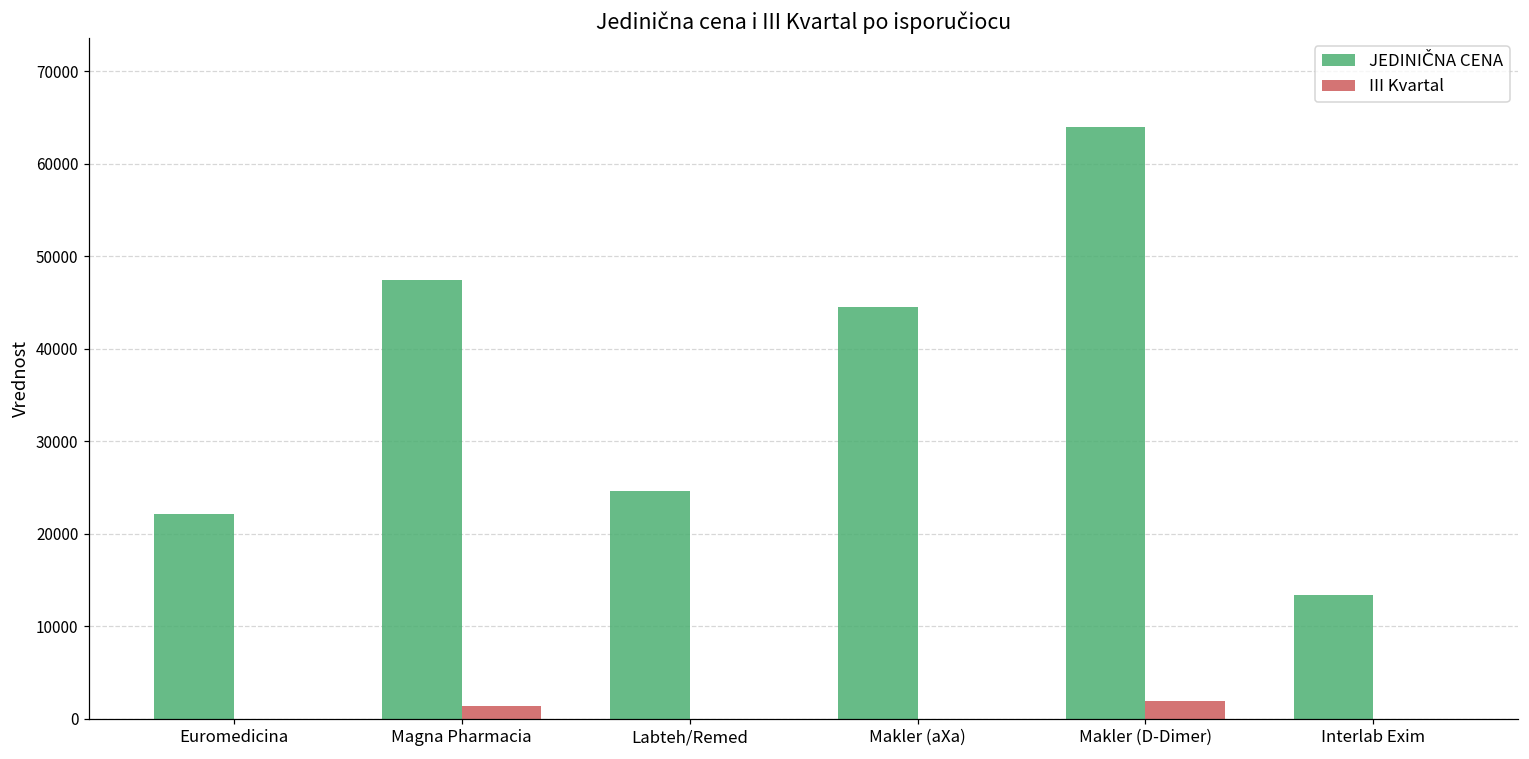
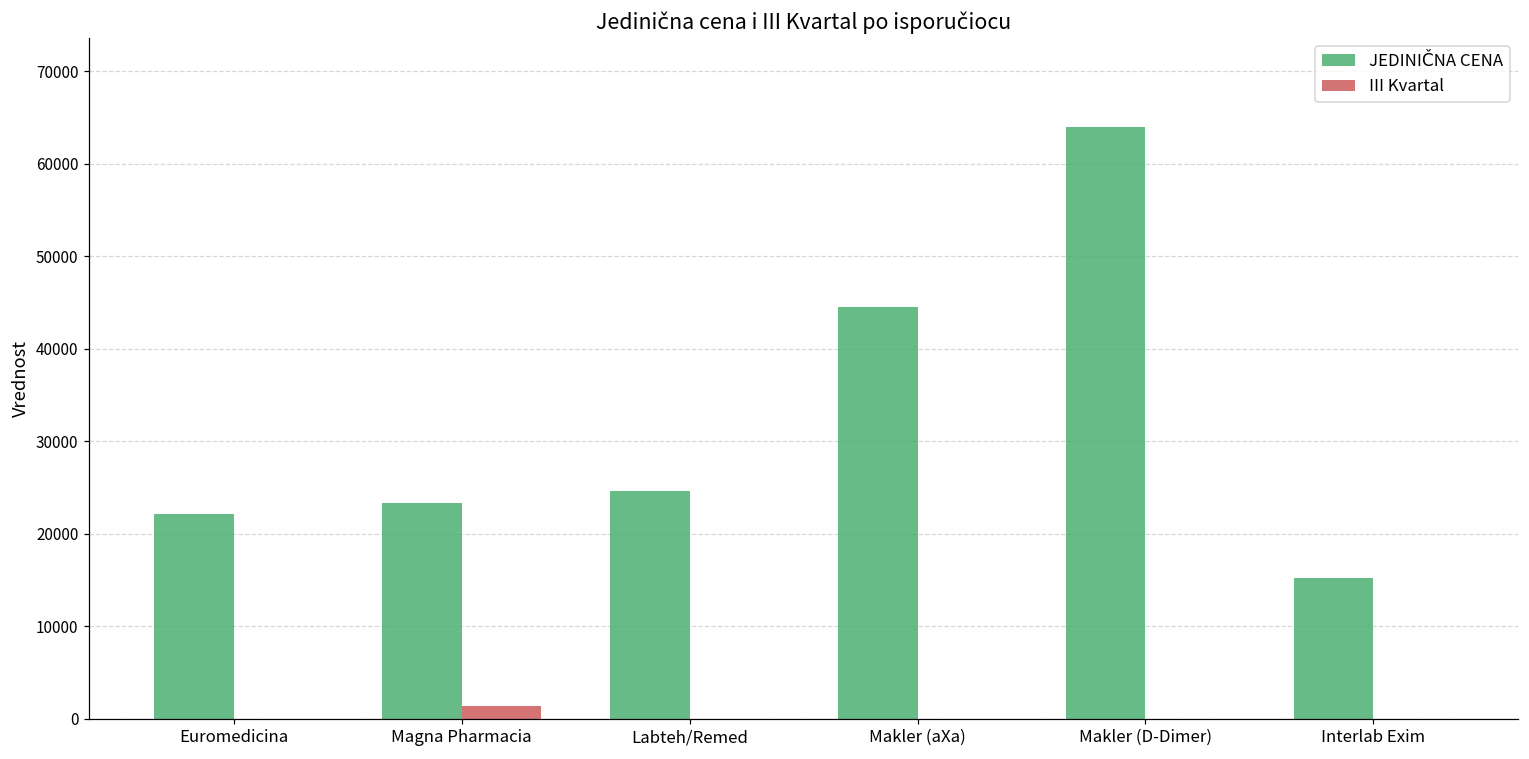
JEDINIČNA CENA, Magna Pharmacia: 47000 -> 23000
III Kvartal, Makler (D-Dimer): 2000 -> 0
JEDINIČNA CENA, Interlab Exim: 13000 -> 15000
